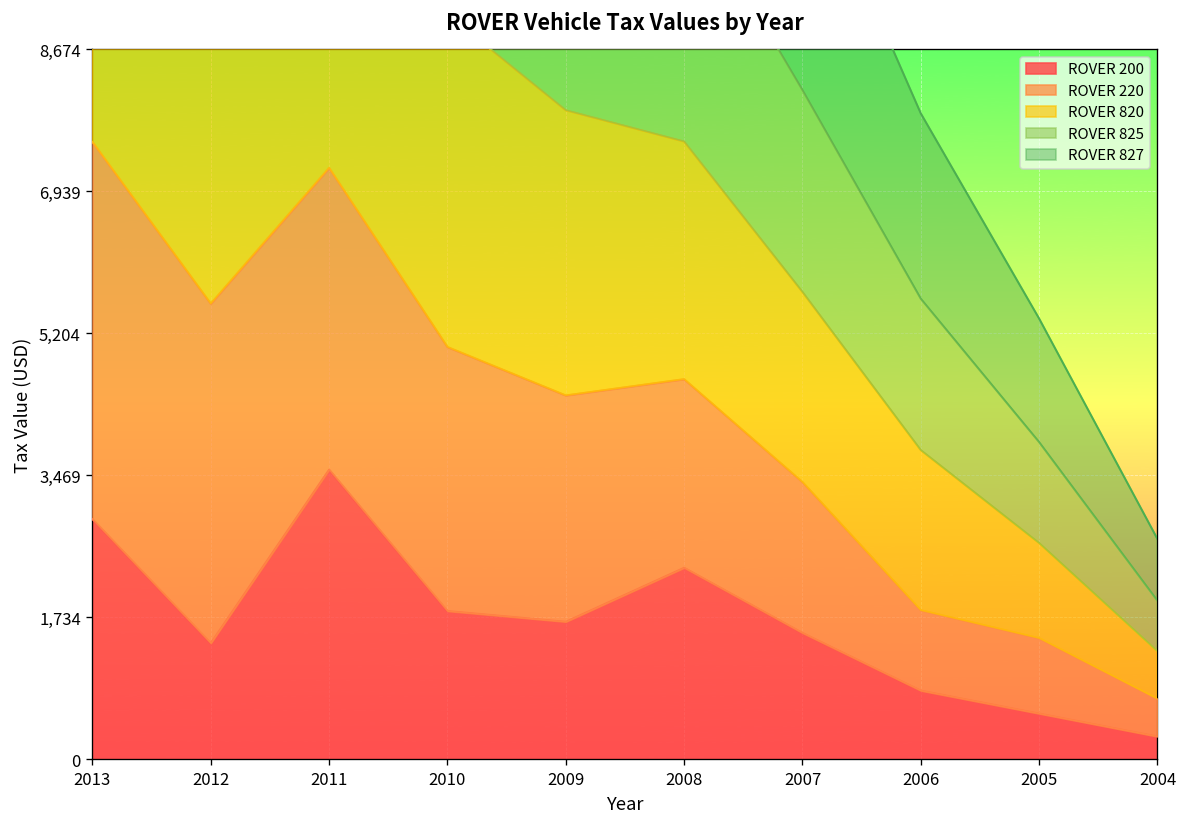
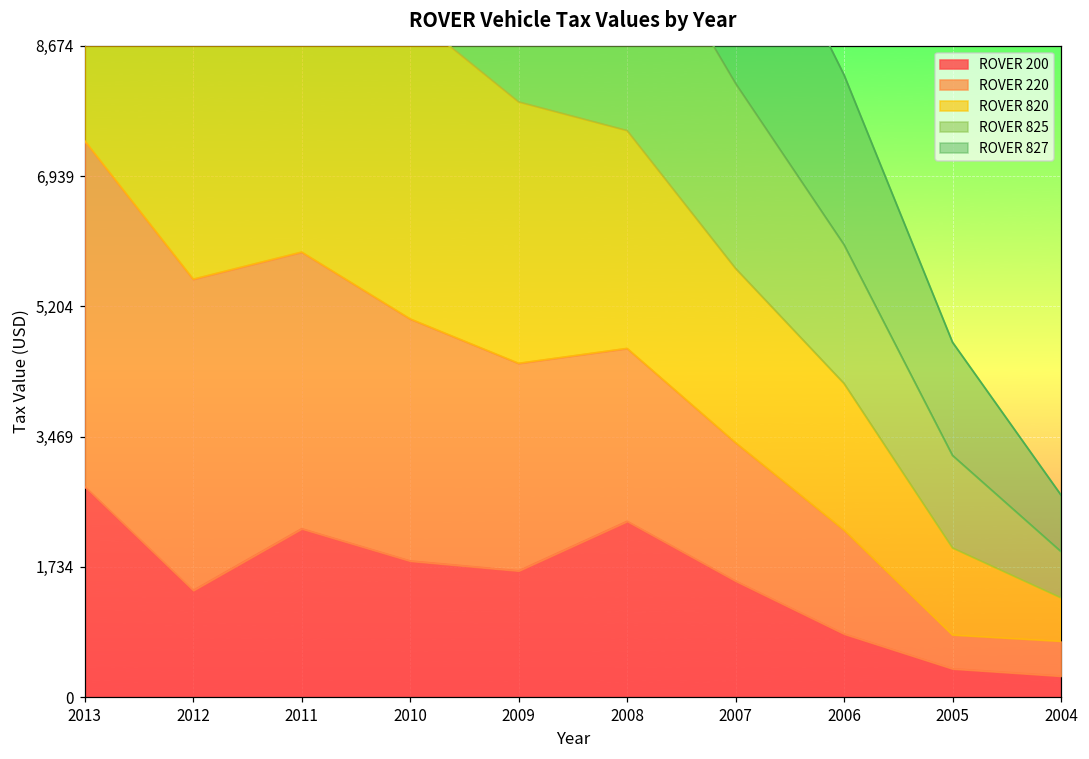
ROVER 200, 2013: 2,900 -> 2,800
ROVER 200, 2011: 3,500 -> 2,200
ROVER 220, 2006: 1,000 -> 1,400
ROVER 200, 2005: 600 -> 400
ROVER 220, 2005: 900 -> 400
